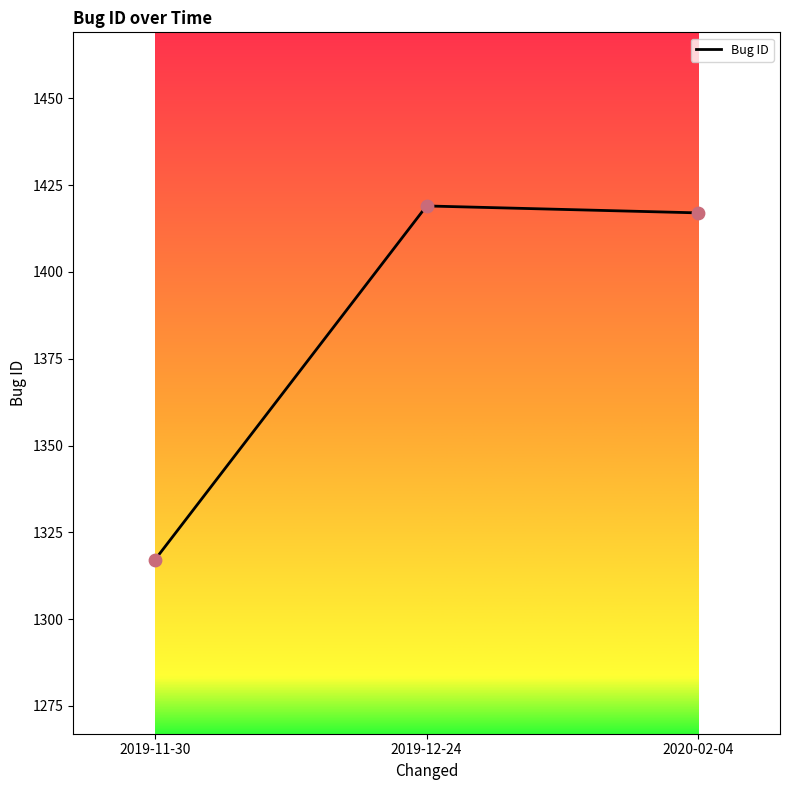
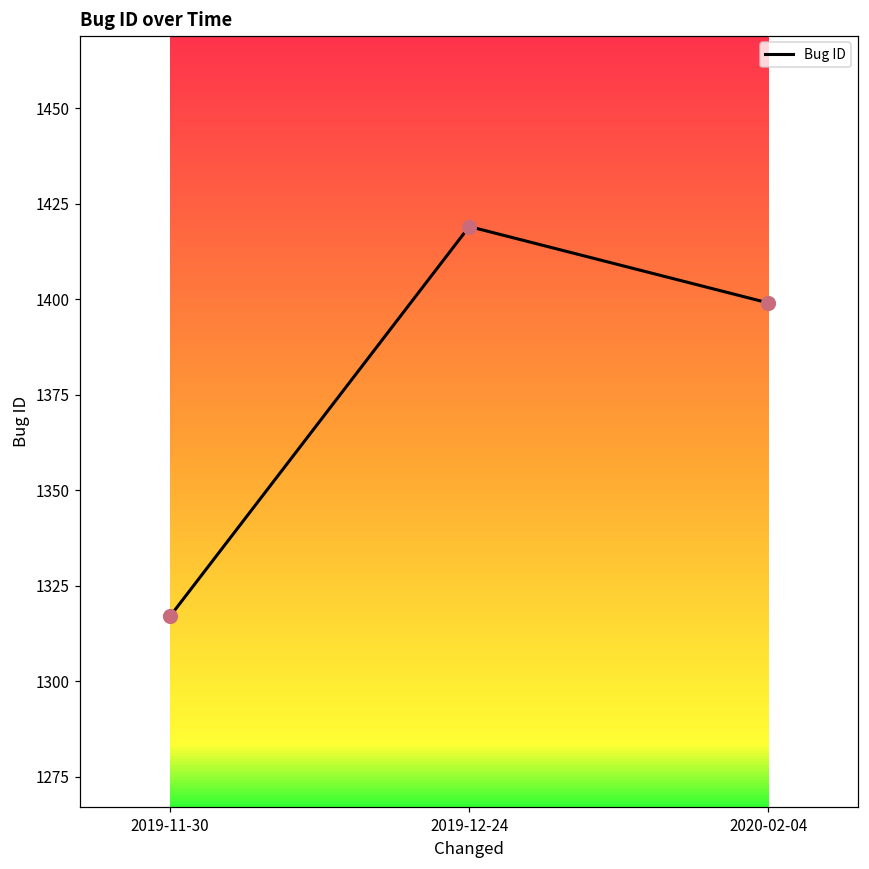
2020-02-04: 1417 -> 1399
